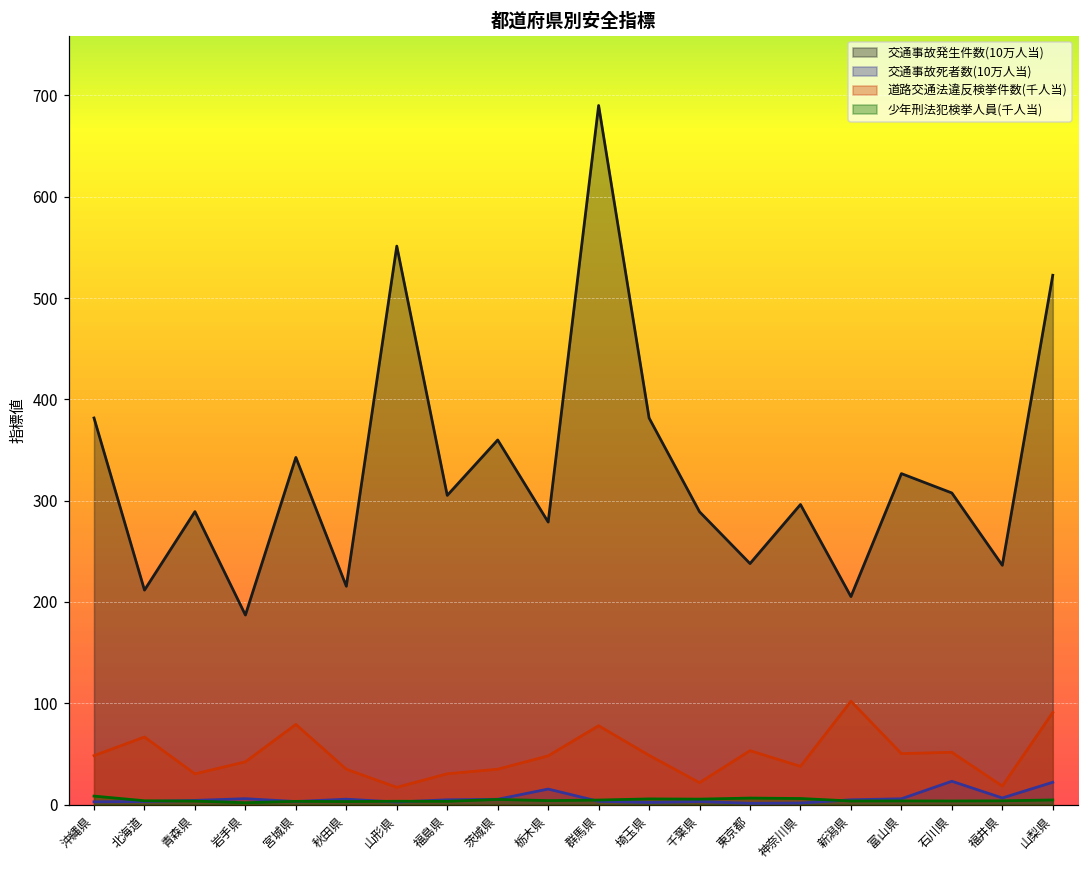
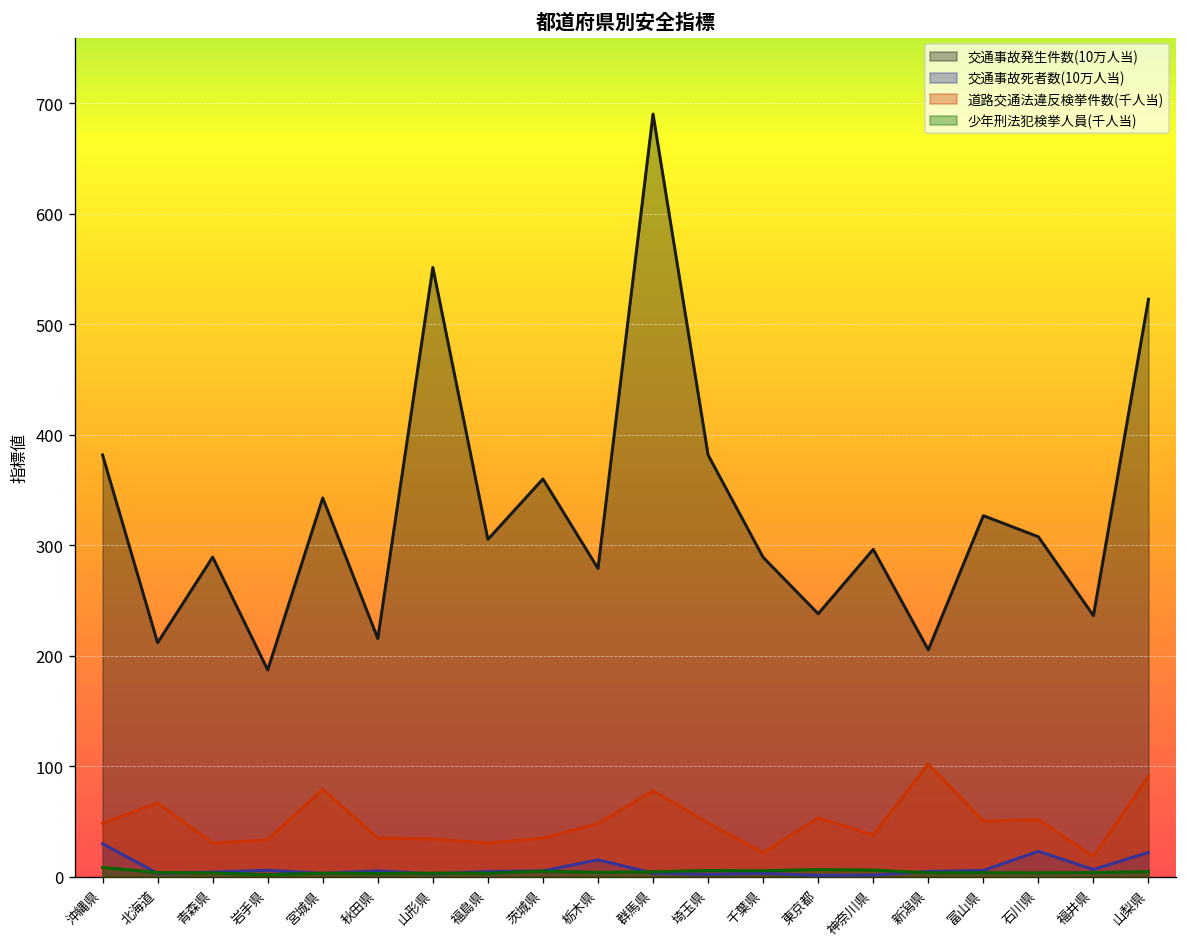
交通事故死者数(10万人当), 沖縄県: 0 -> 30
道路交通法違反検挙件数(千人当), 岩手県: 40 -> 30
道路交通法違反検挙件数(千人当), 山形県: 20 -> 30
